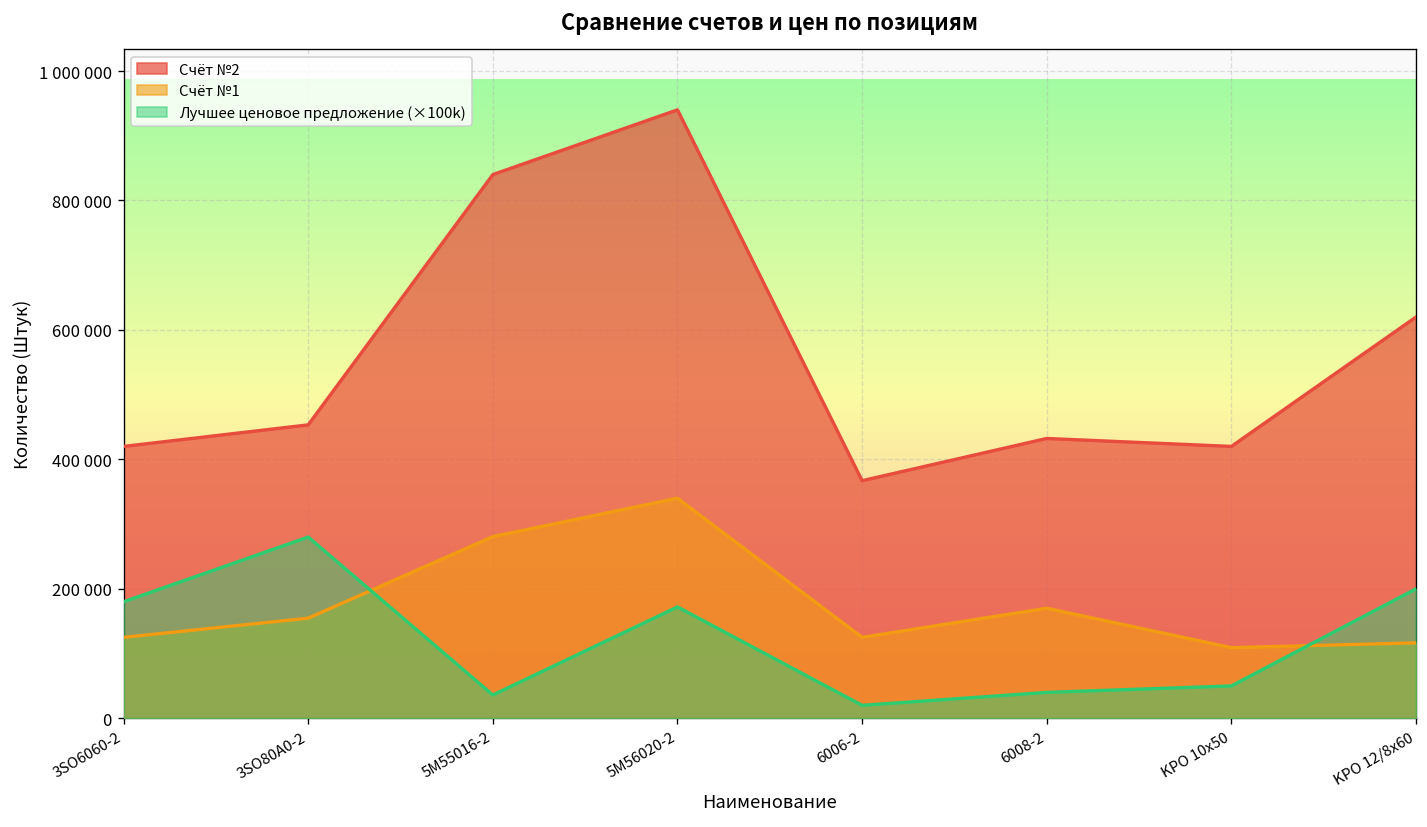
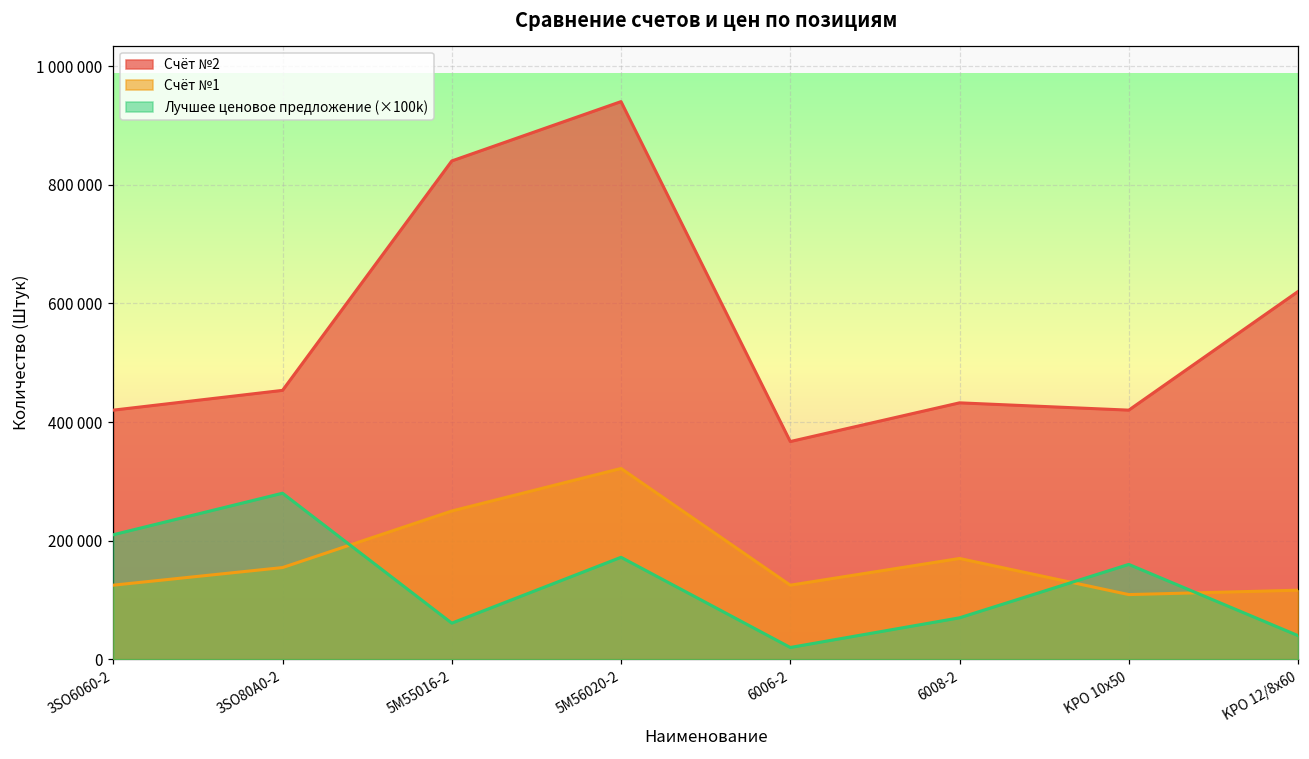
Лучшее ценовое предложение (×100k), 3SO6060-2: 180000 -> 210000
Счёт №1, 5M55016-2: 280000 -> 250000
Лучшее ценовое предложение (×100k), 5M55016-2: 40000 -> 60000
Счёт №1, 5M56020-2: 340000 -> 320000
Лучшее ценовое предложение (×100k), 6008-2: 40000 -> 70000
Лучшее ценовое предложение (×100k), KPO 10x50: 50000 -> 160000
Лучшее ценовое предложение (×100k), KPO 12/8x60: 200000 -> 40000
